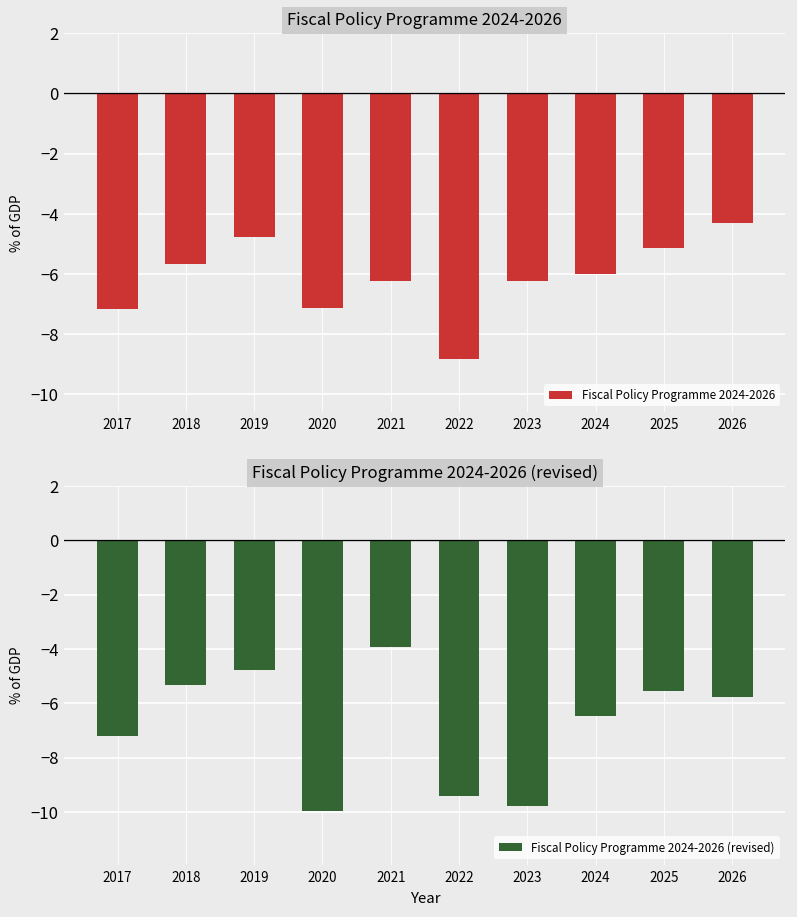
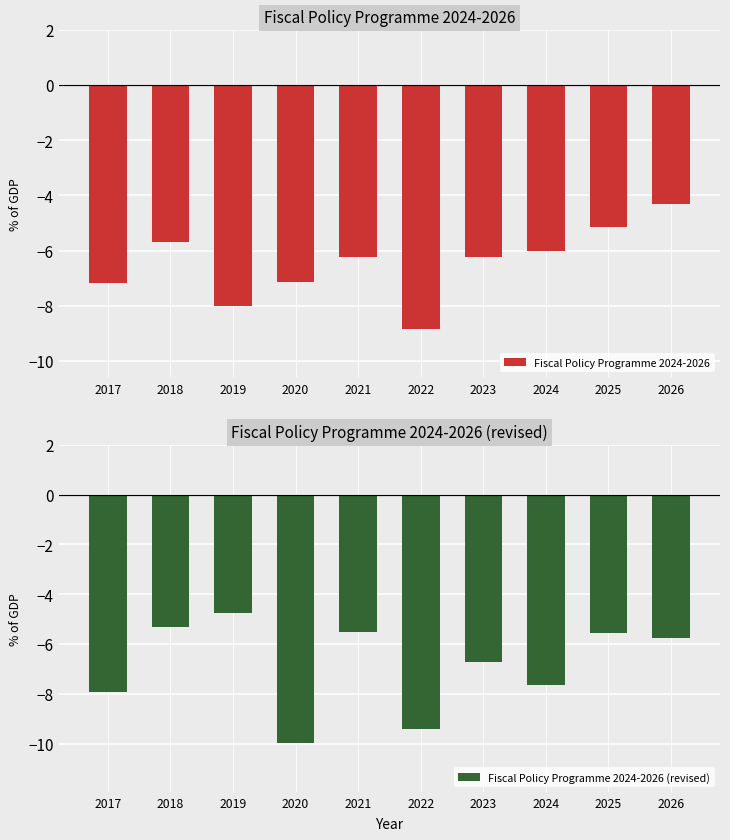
Fiscal Policy Programme 2024-2026, 2019: -4.8 -> -8.0
Fiscal Policy Programme 2024-2026 (revised), 2017: -7.2 -> -7.9
Fiscal Policy Programme 2024-2026 (revised), 2021: -3.9 -> -5.5
Fiscal Policy Programme 2024-2026 (revised), 2023: -9.8 -> -6.7
Fiscal Policy Programme 2024-2026 (revised), 2024: -6.5 -> -7.7
